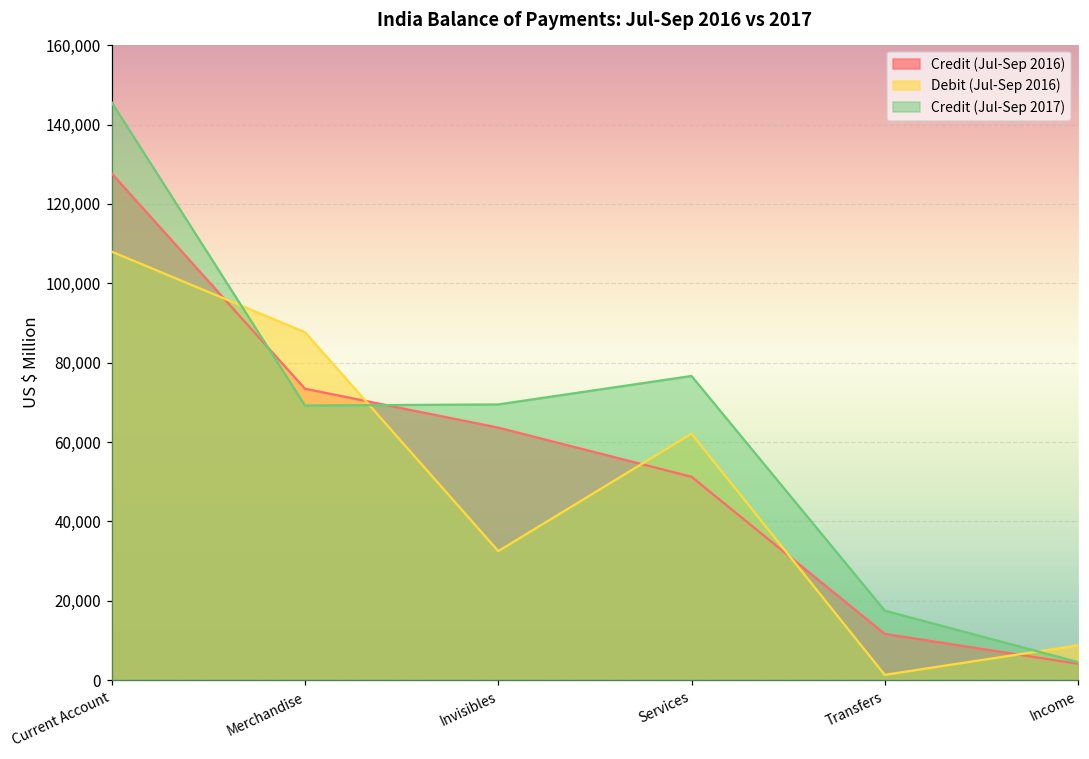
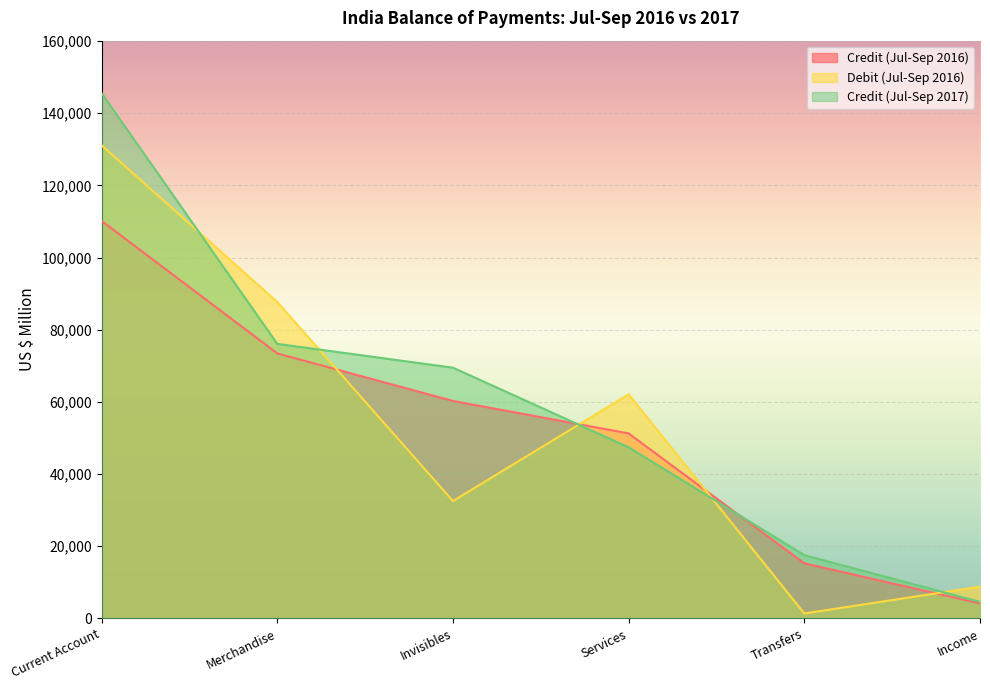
Credit (Jul-Sep 2016), Current Account: 128,000 -> 110,000
Debit (Jul-Sep 2016), Current Account: 108,000 -> 131,000
Credit (Jul-Sep 2017), Merchandise: 69,000 -> 76,000
Credit (Jul-Sep 2016), Invisibles: 64,000 -> 60,000
Credit (Jul-Sep 2017), Services: 77,000 -> 47,000
Credit (Jul-Sep 2016), Transfers: 12,000 -> 15,000
